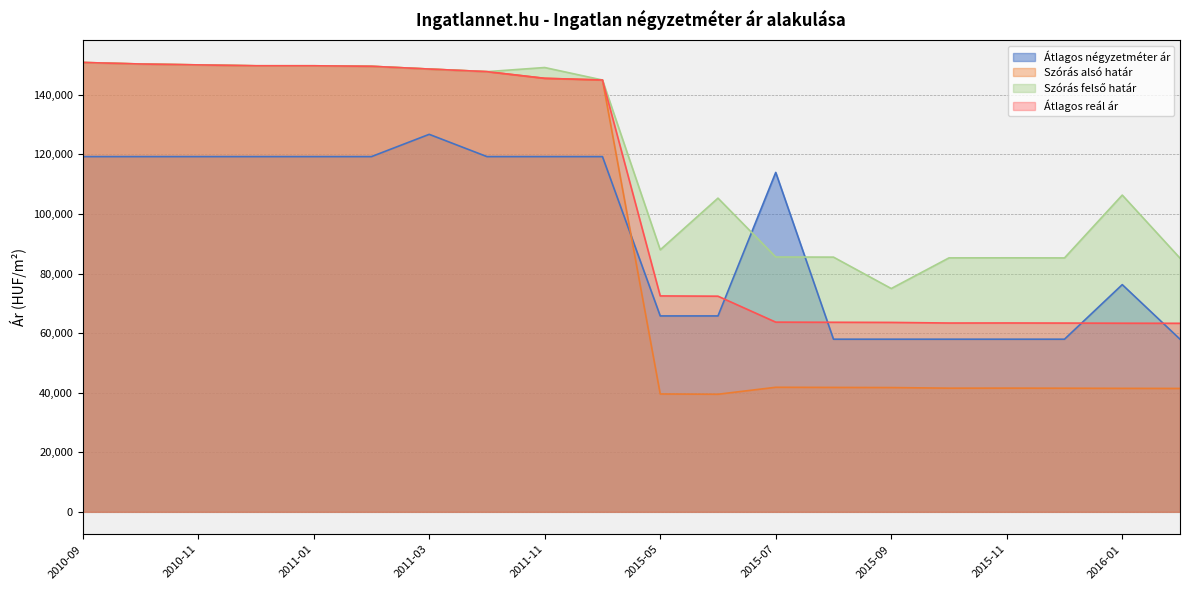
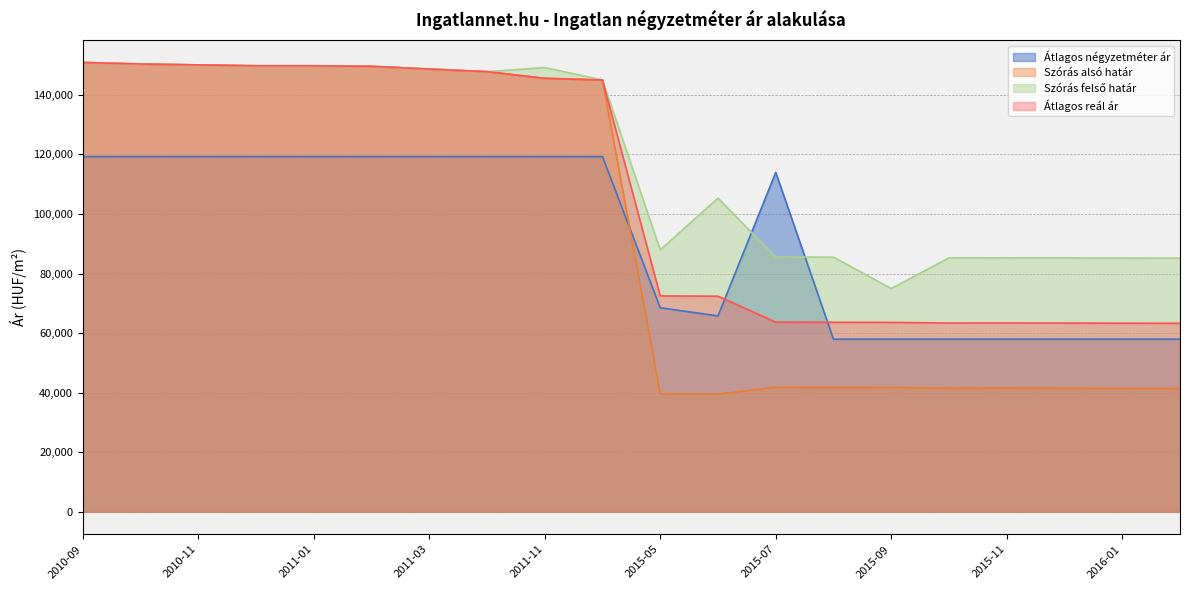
Átlagos négyzetméter ár, 2011-03: 127,000 -> 119,000
Átlagos négyzetméter ár, 2015-05: 66,000 -> 69,000
Átlagos négyzetméter ár, 2016-01: 76,000 -> 58,000
Szórás felső határ, 2016-01: 106,000 -> 85,000
